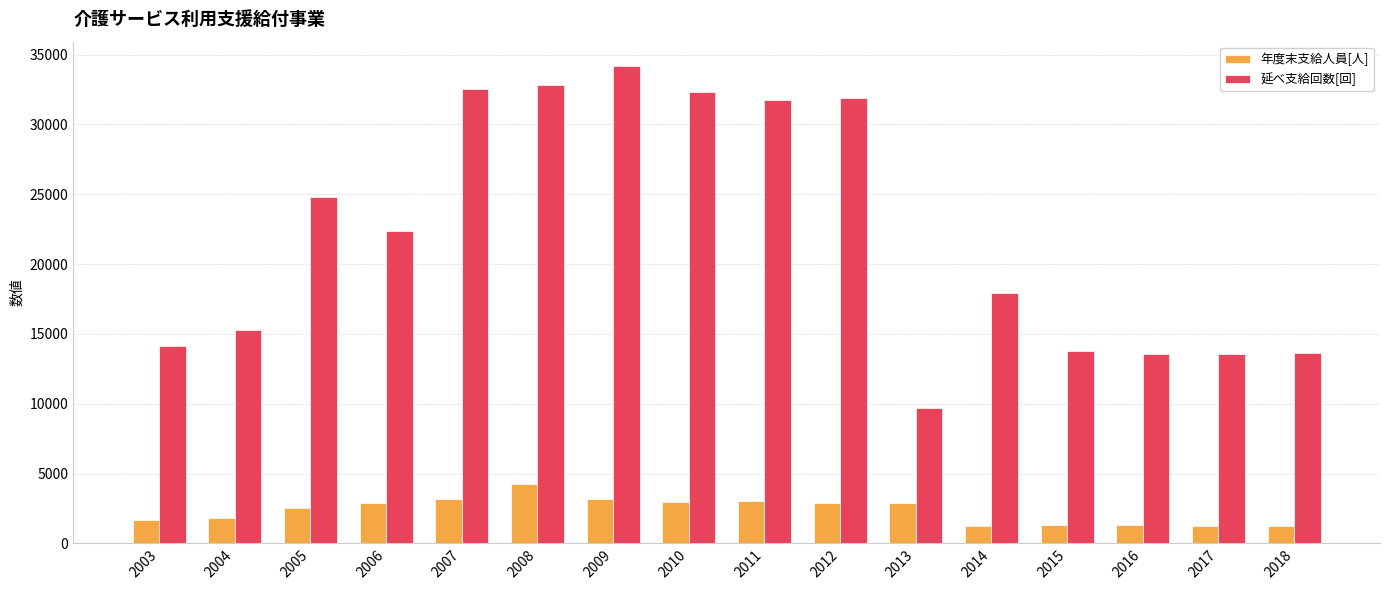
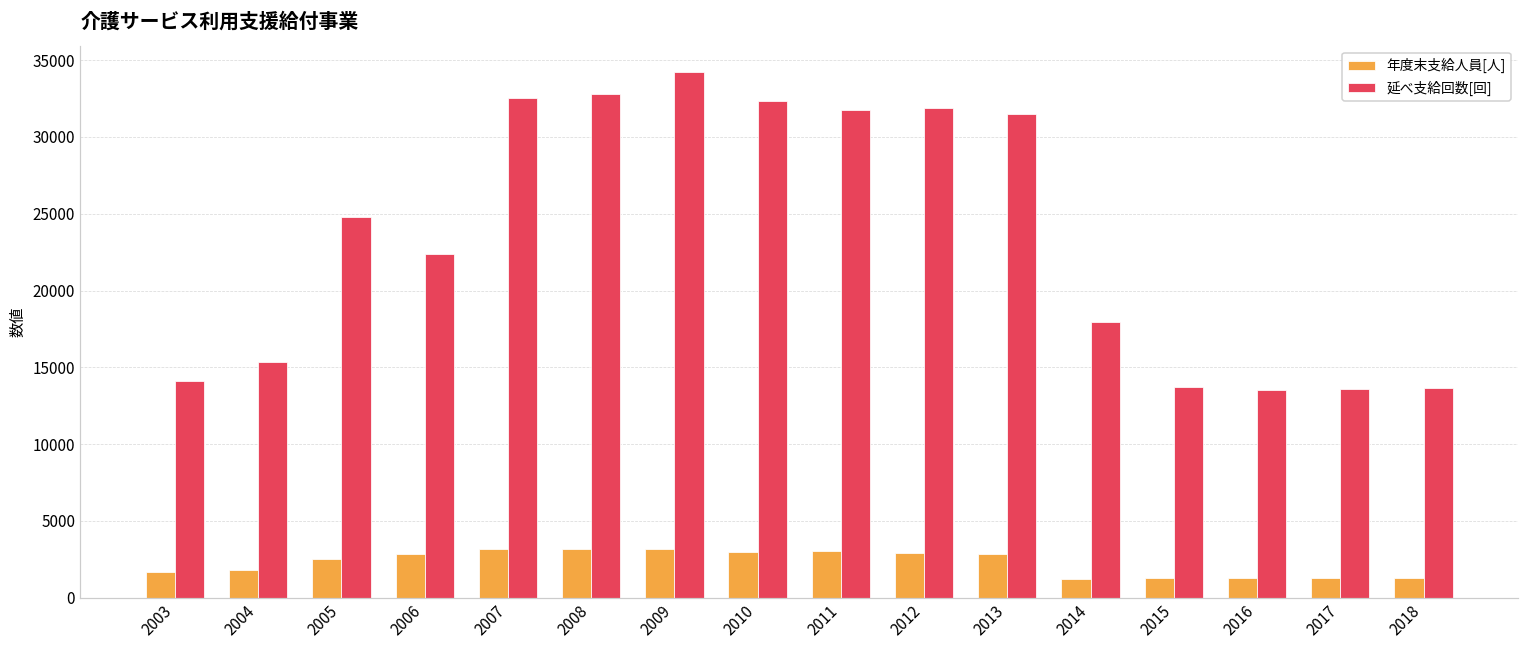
年度末支給人員[人], 2008: 4300 -> 3100
延べ支給回数[回], 2013: 9700 -> 31500
